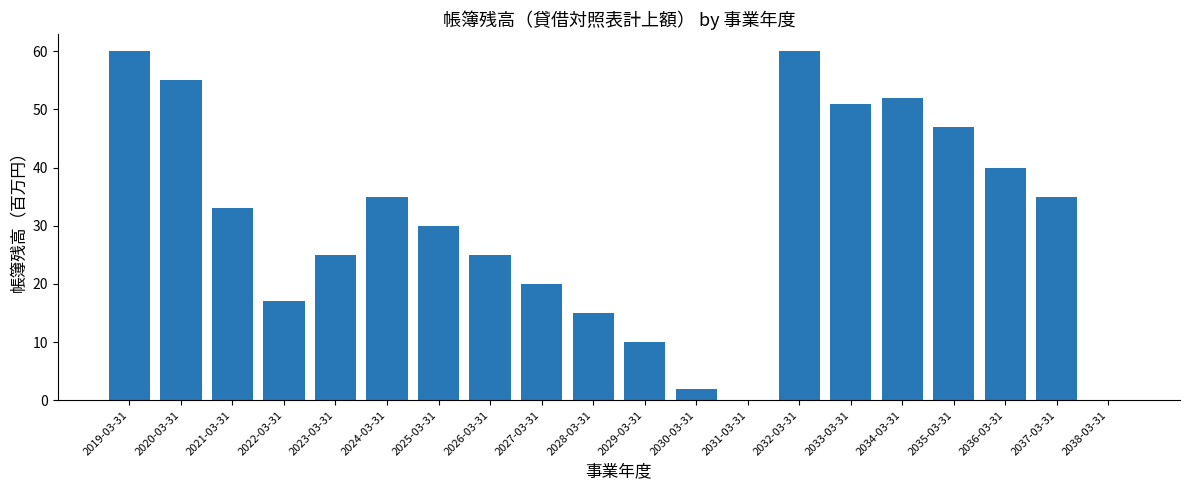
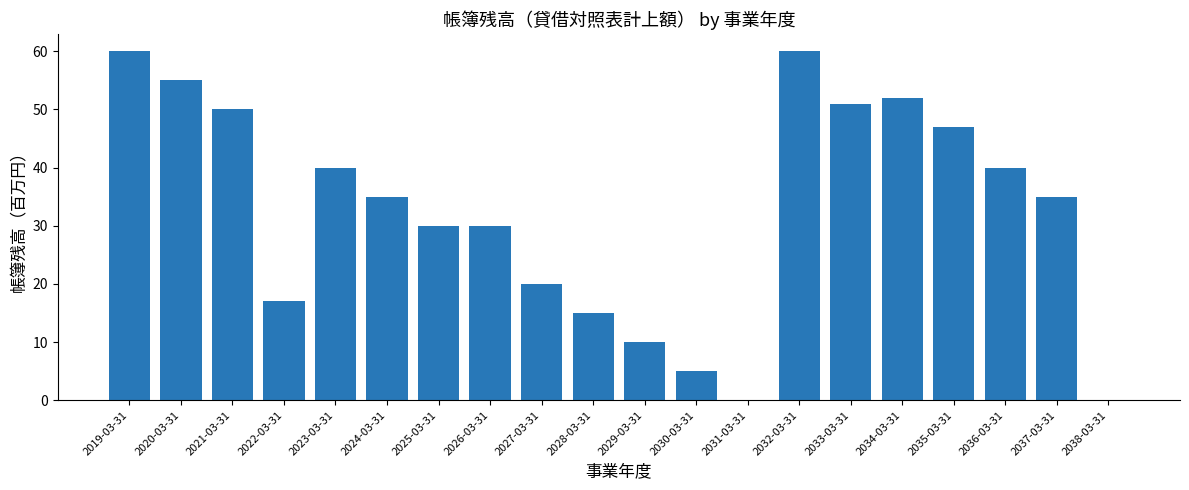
2021-03-31: 33 -> 50
2023-03-31: 25 -> 40
2026-03-31: 25 -> 30
2030-03-31: 2 -> 5
